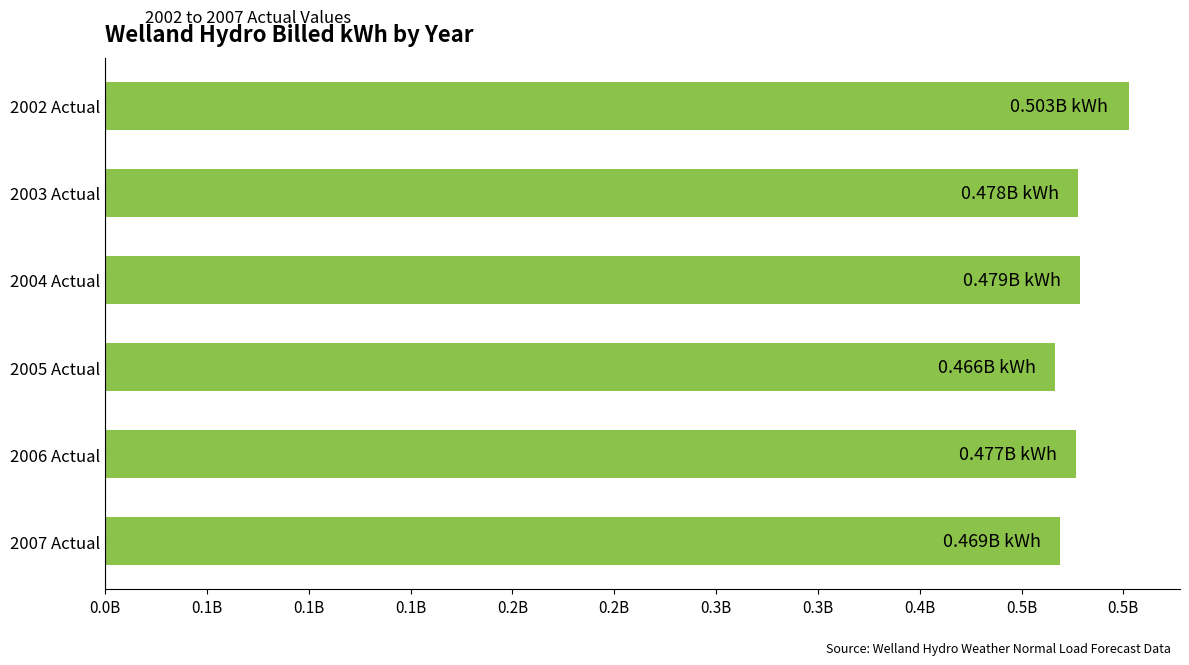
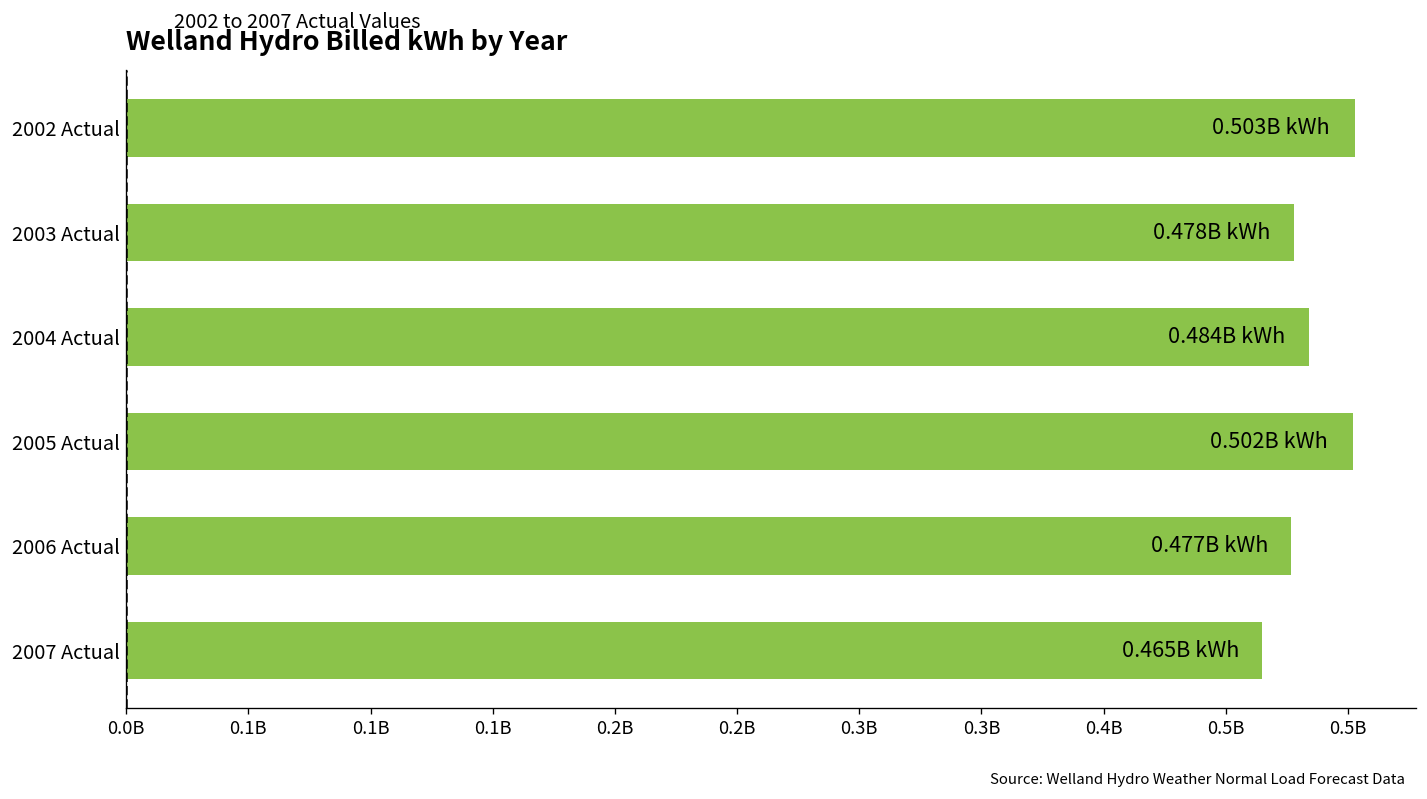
2004 Actual: 0.479B -> 0.484B
2005 Actual: 0.466B -> 0.502B
2007 Actual: 0.469B -> 0.465B
